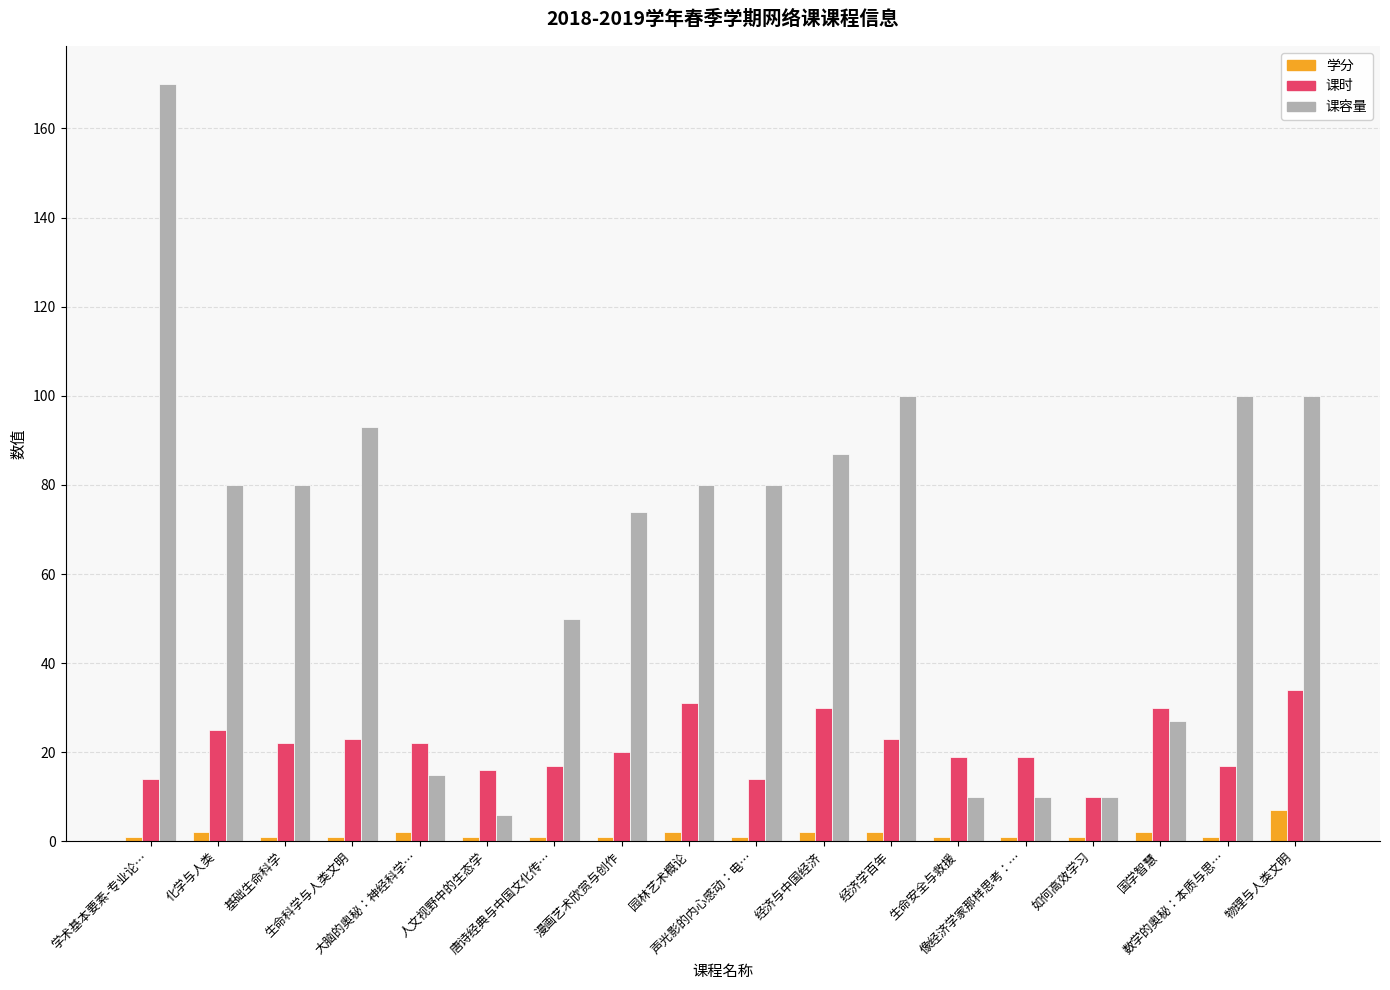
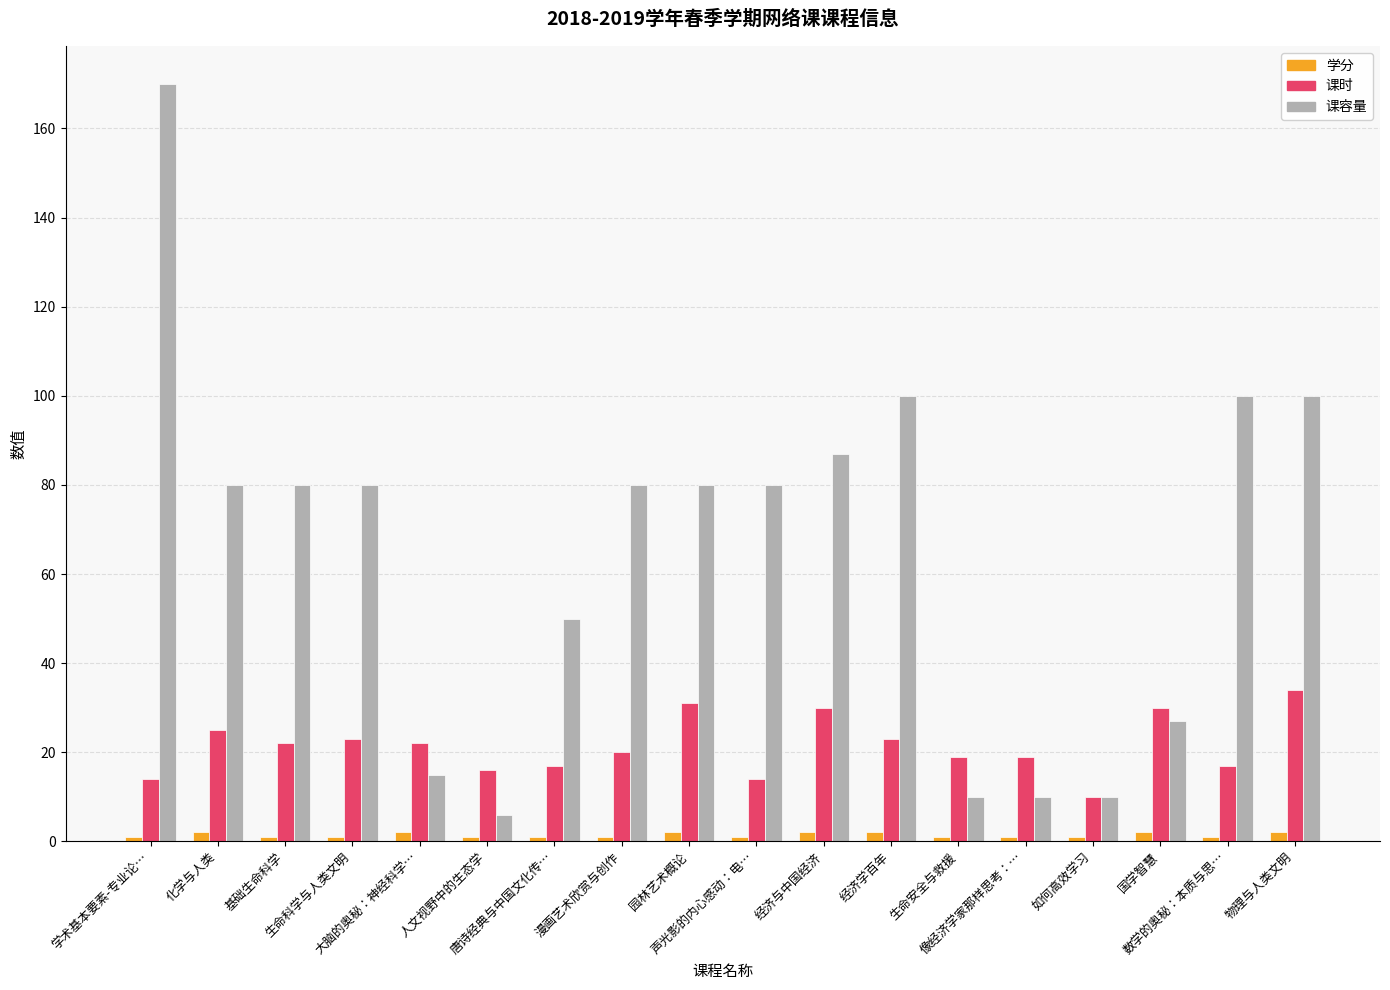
课容量, 生命科学与人类文明: 93 -> 80
课容量, 漫画艺术欣赏与创作: 74 -> 80
学分, 物理与人类文明: 7 -> 2
